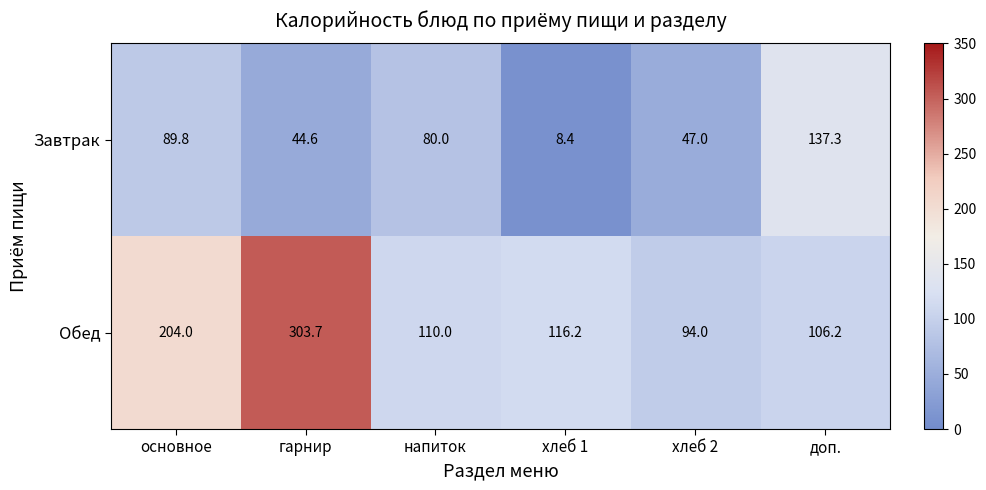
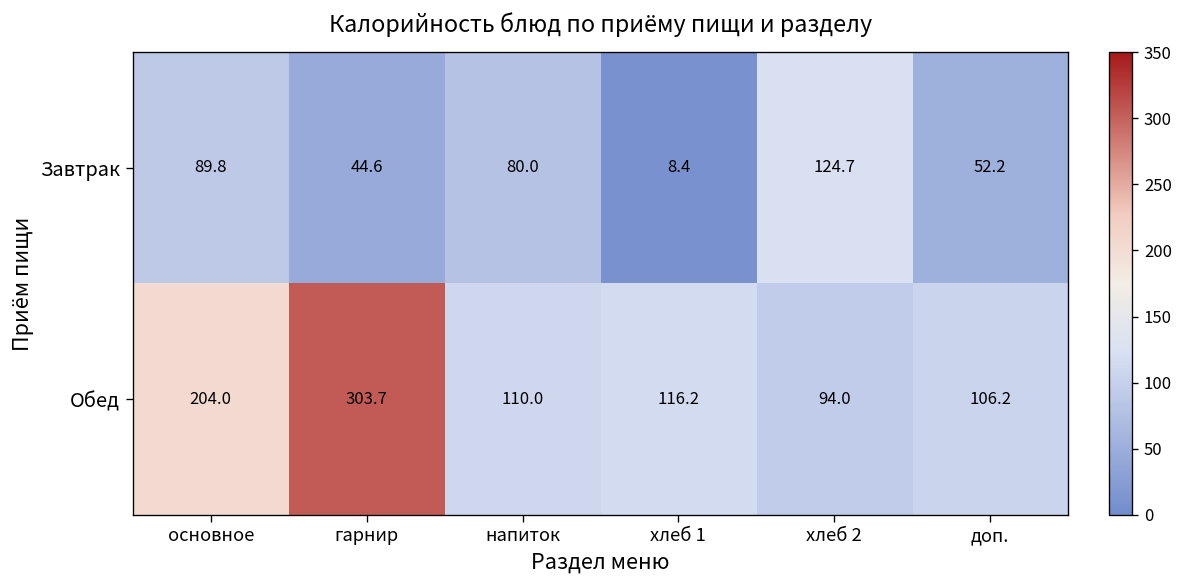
Завтрак, хлеб 2: 47.0 -> 124.7
Завтрак, доп.: 137.3 -> 52.2
